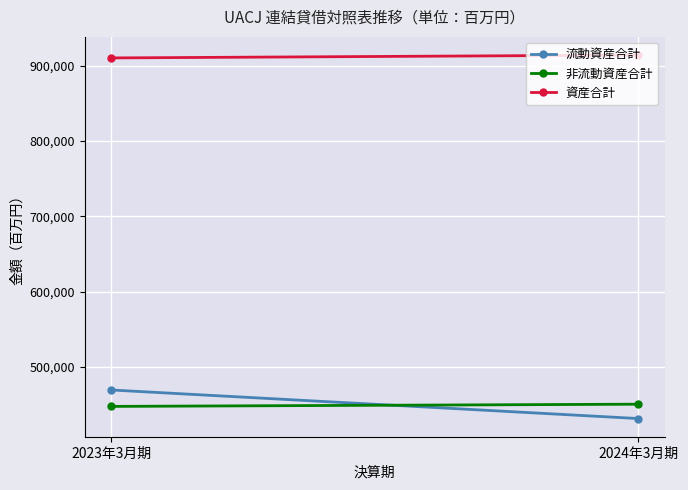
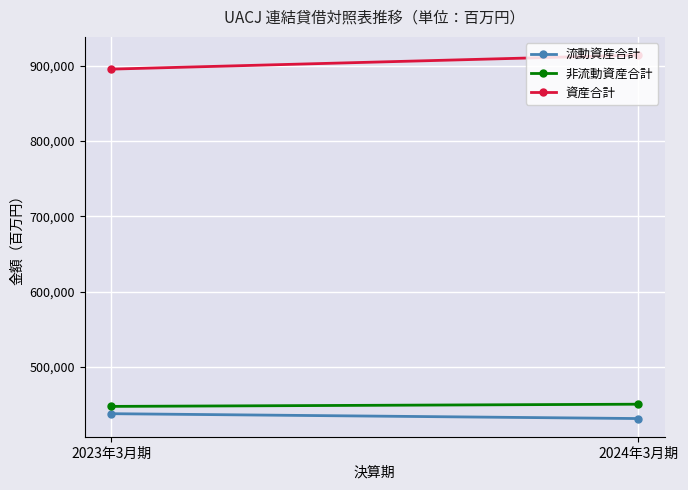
流動資産合計, 2023年3月期: 470,000 -> 440,000
資産合計, 2023年3月期: 910,000 -> 900,000
